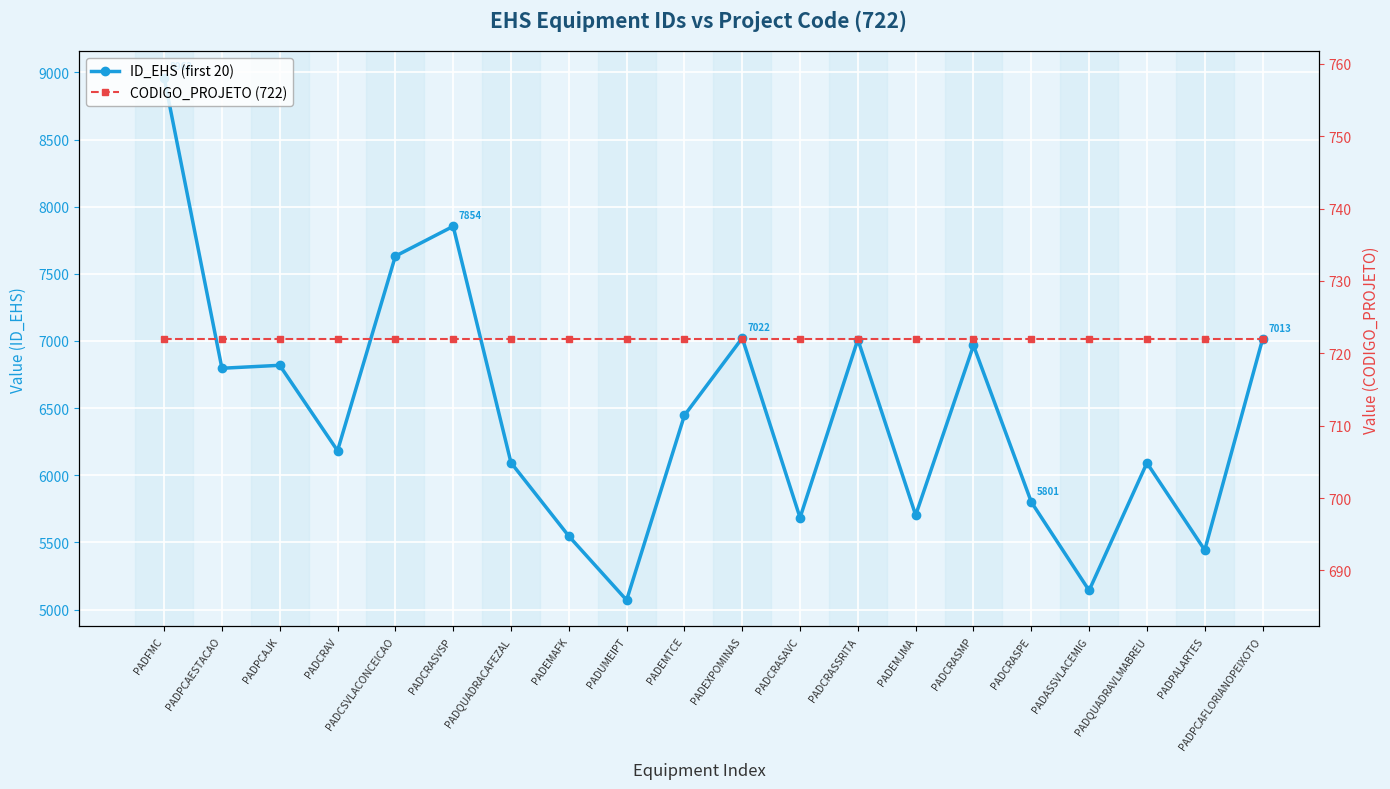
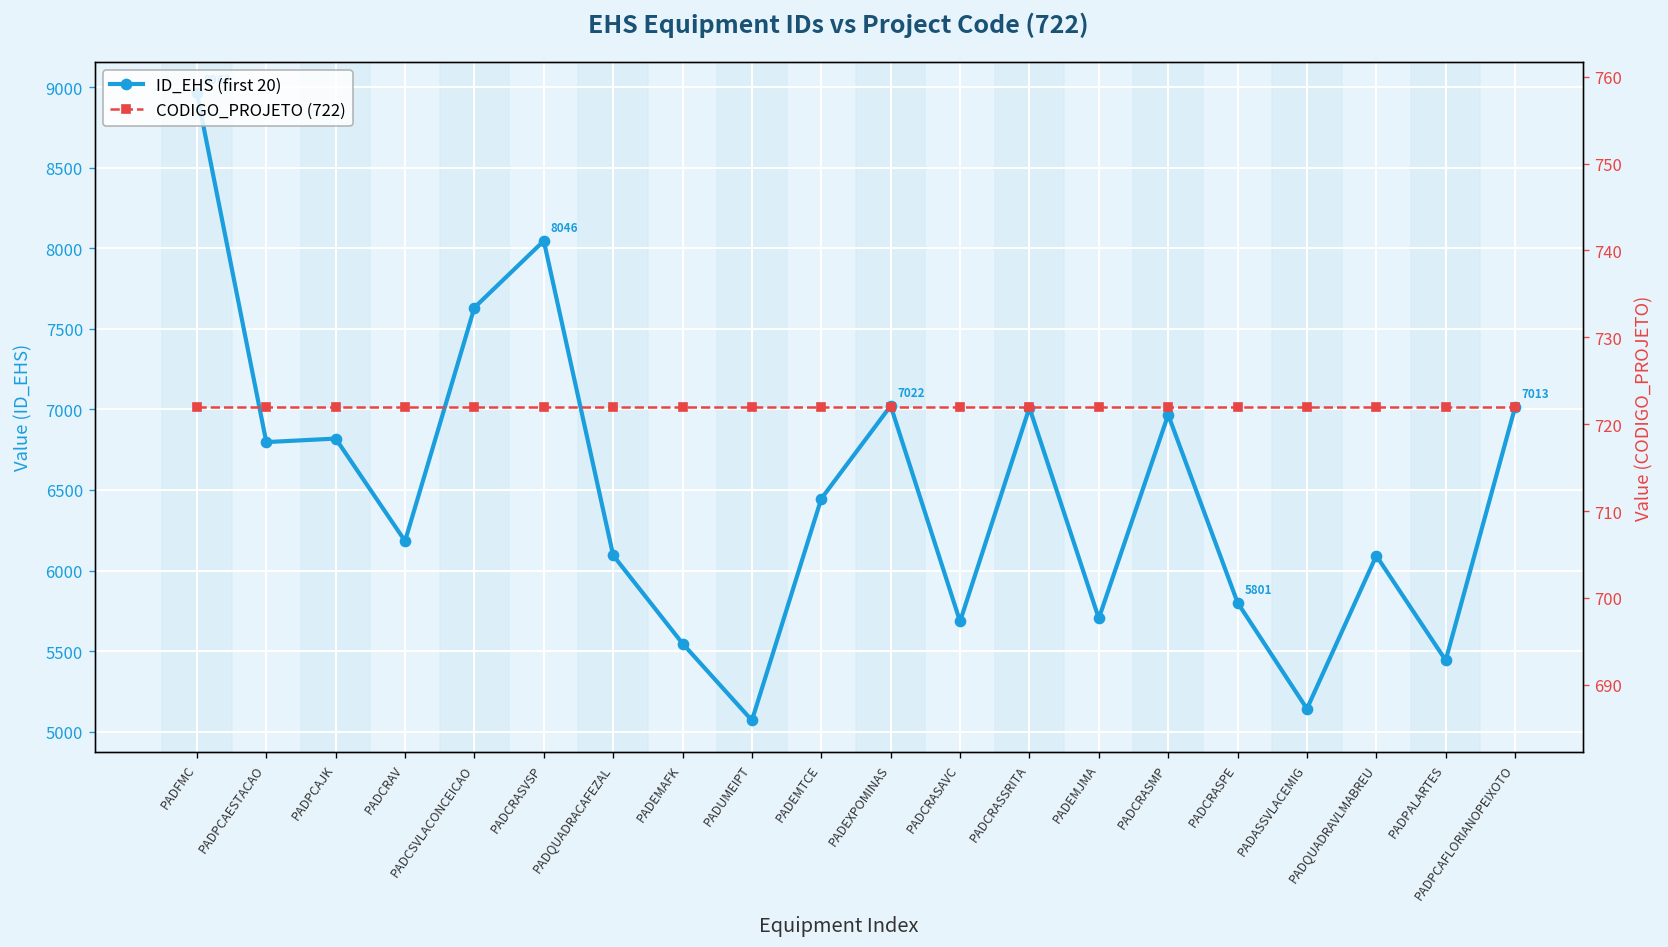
ID_EHS (first 20), PADCRASVSP: 7854 -> 8046
